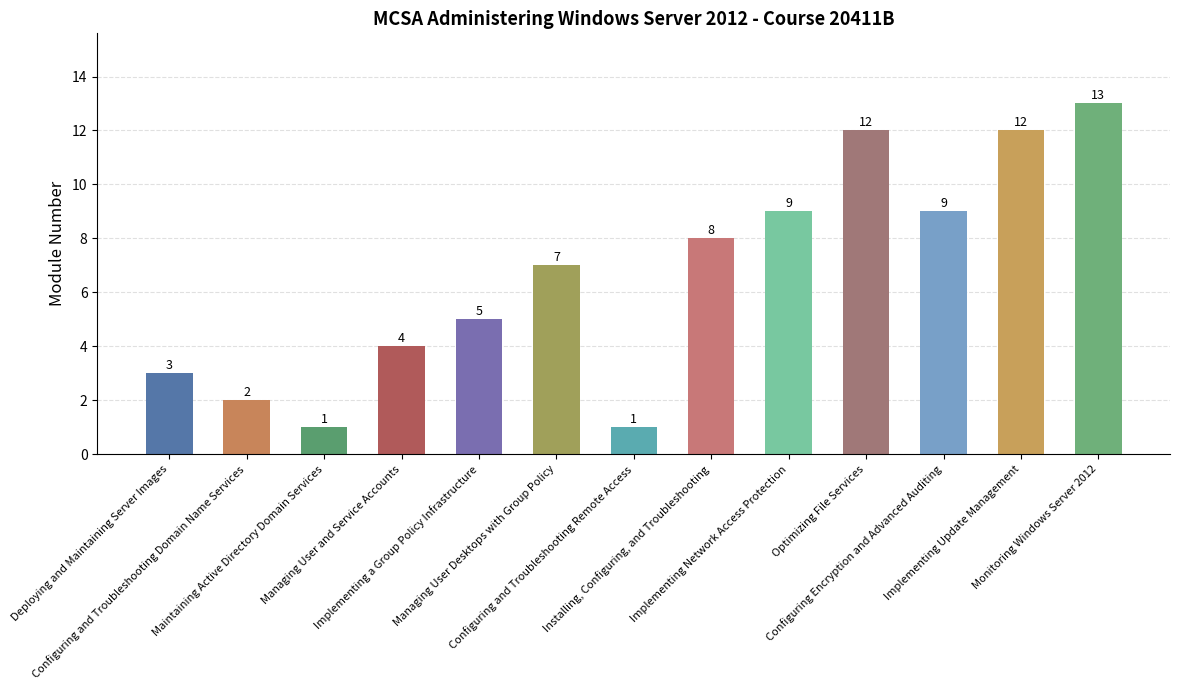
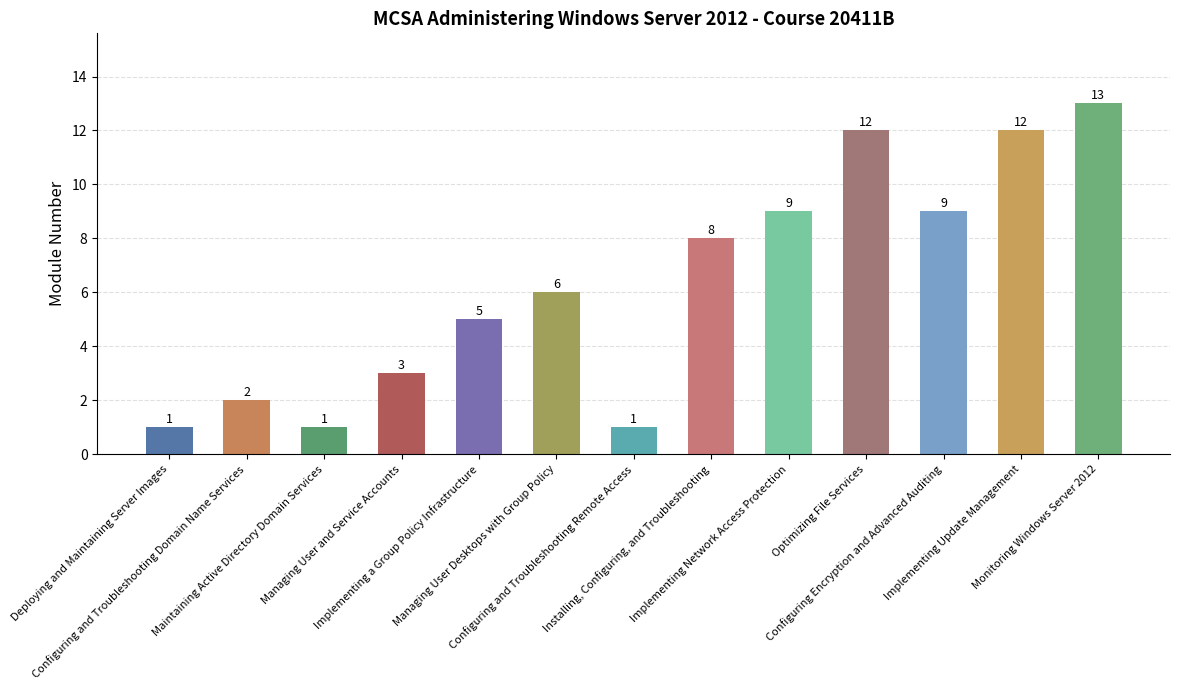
Deploying and Maintaining Server Images: 3 -> 1
Managing User and Service Accounts: 4 -> 3
Managing User Desktops with Group Policy: 7 -> 6
